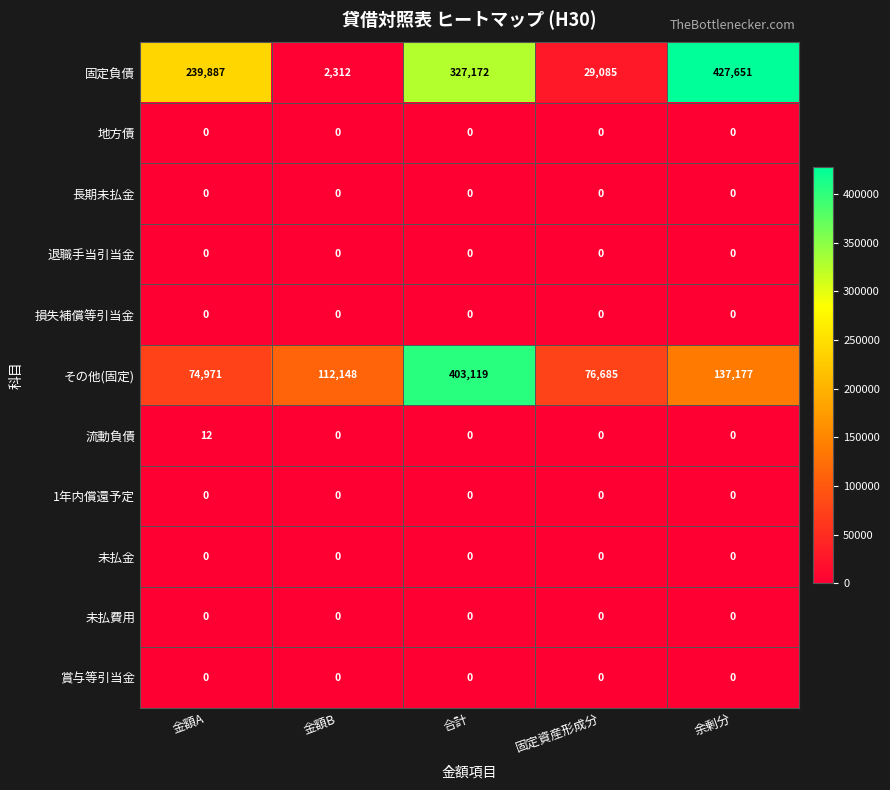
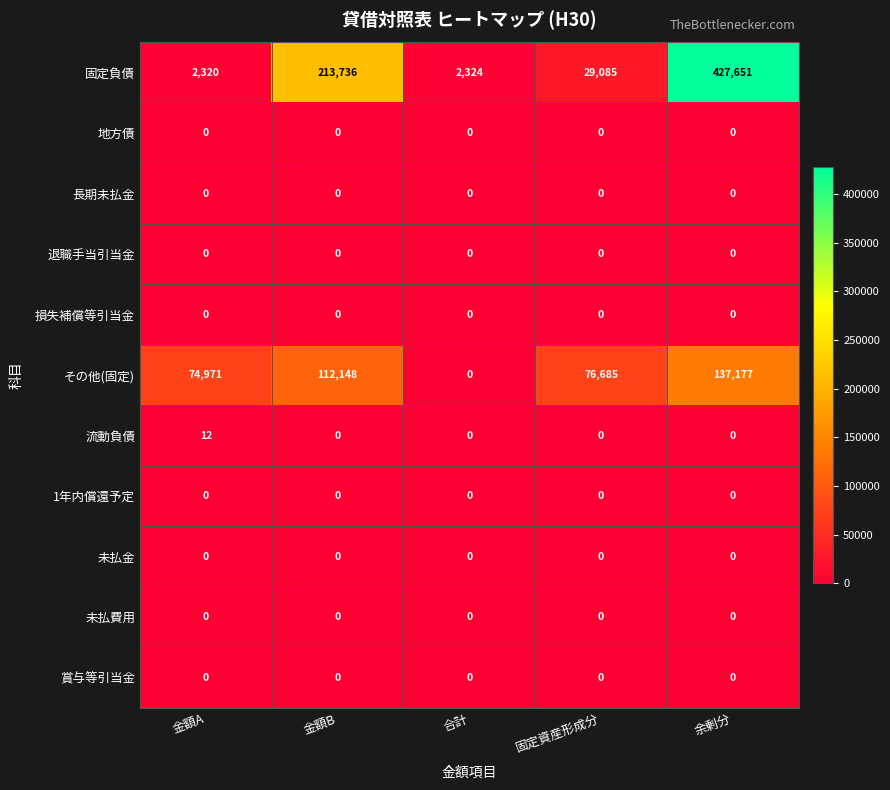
固定負債, 金額A: 239,887 -> 2,320
固定負債, 金額B: 2,312 -> 213,736
固定負債, 合計: 327,172 -> 2,324
その他(固定), 合計: 403,119 -> 0
